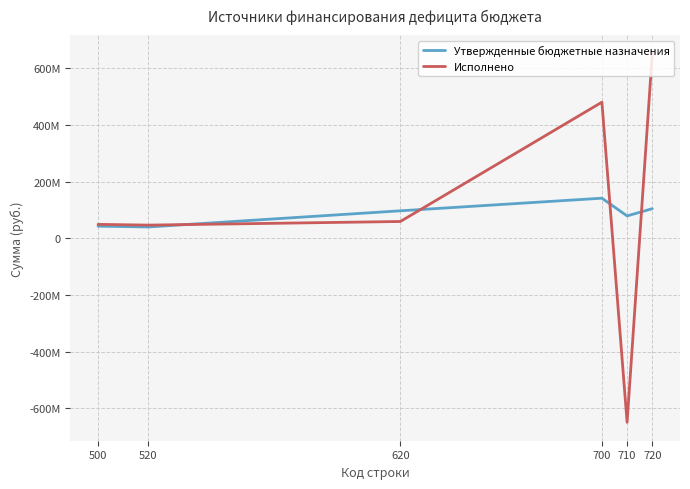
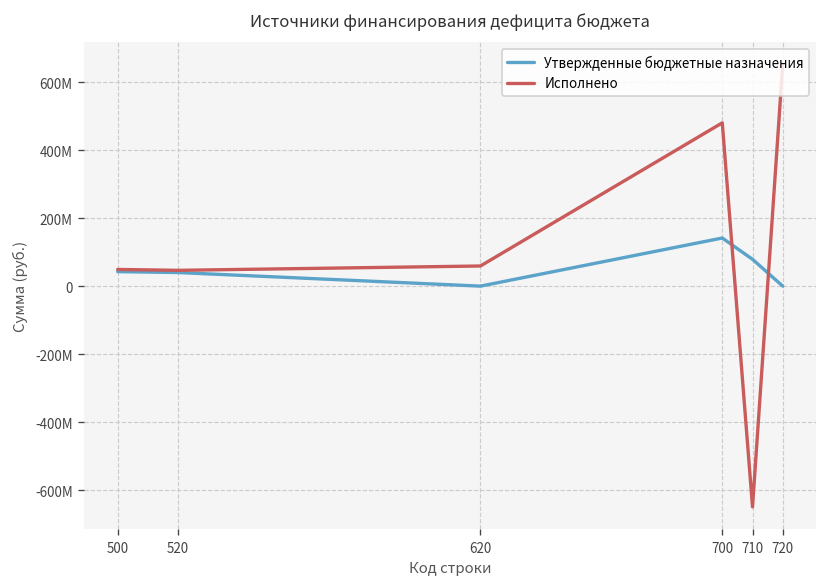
Утвержденные бюджетные назначения, 620: 100000000 -> 0
Утвержденные бюджетные назначения, 720: 100000000 -> 0
